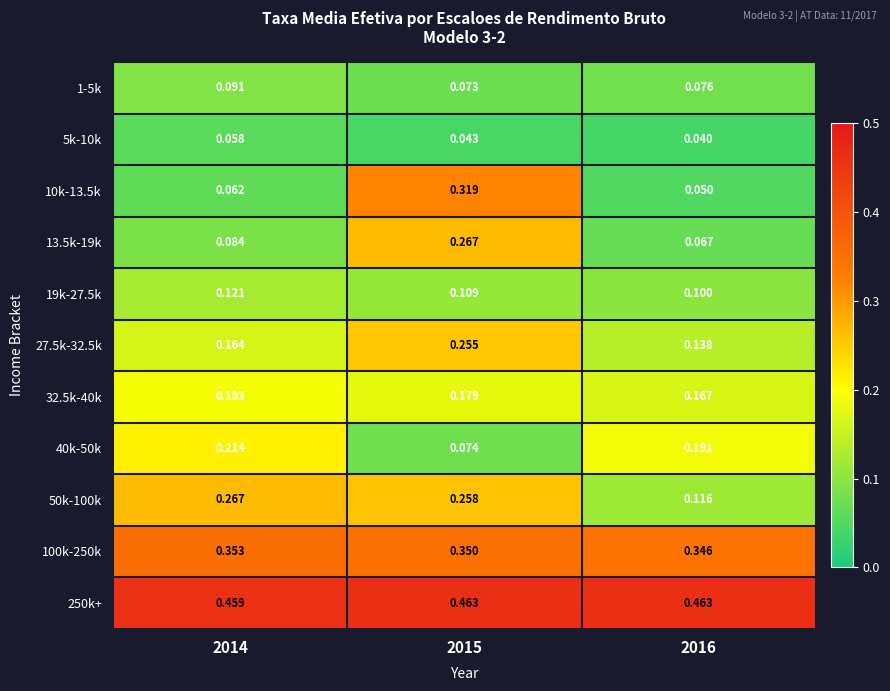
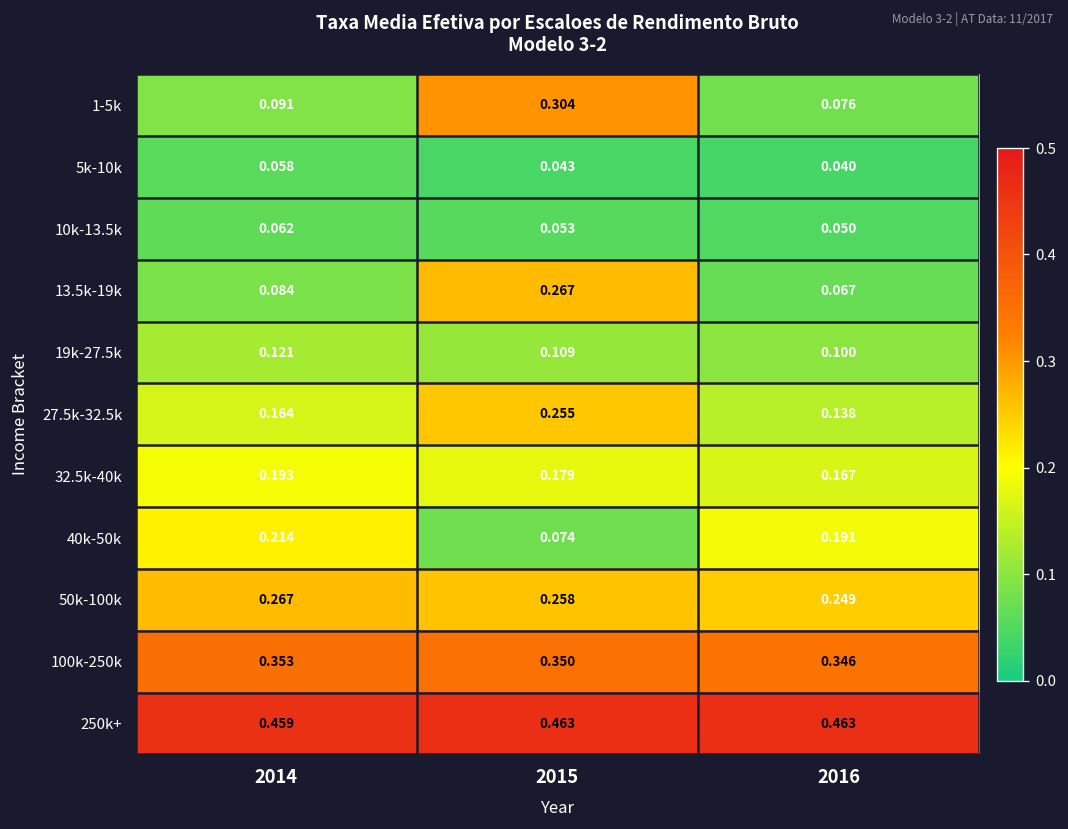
1-5k, 2015: 0.073 -> 0.304
10k-13.5k, 2015: 0.319 -> 0.053
50k-100k, 2016: 0.116 -> 0.249
